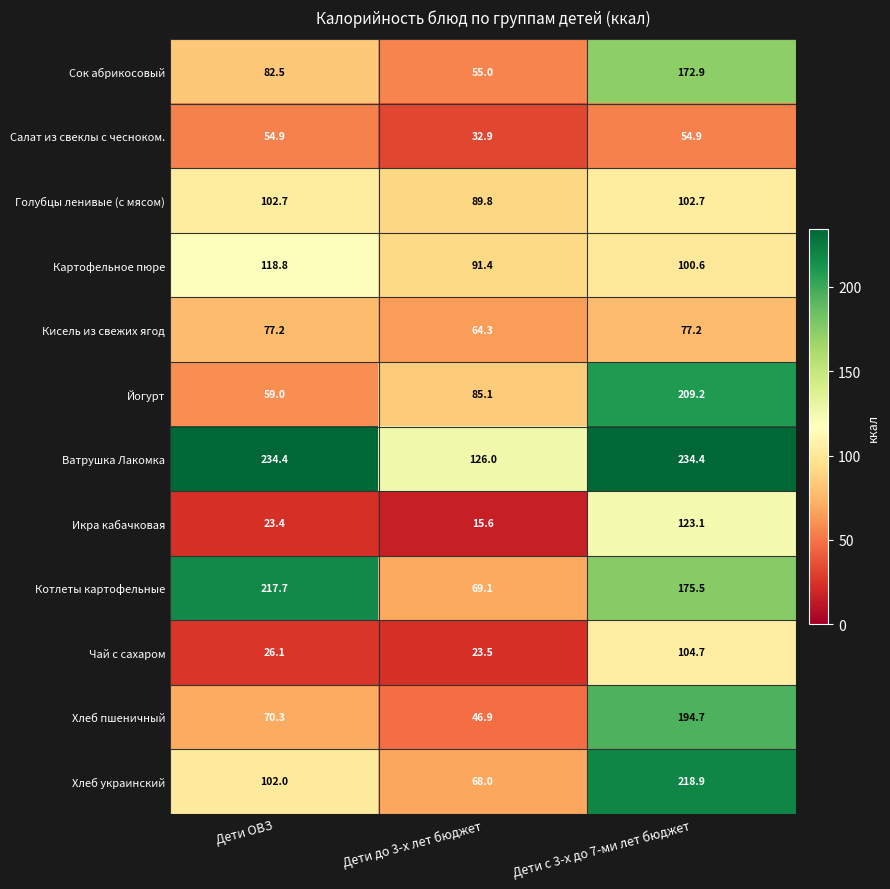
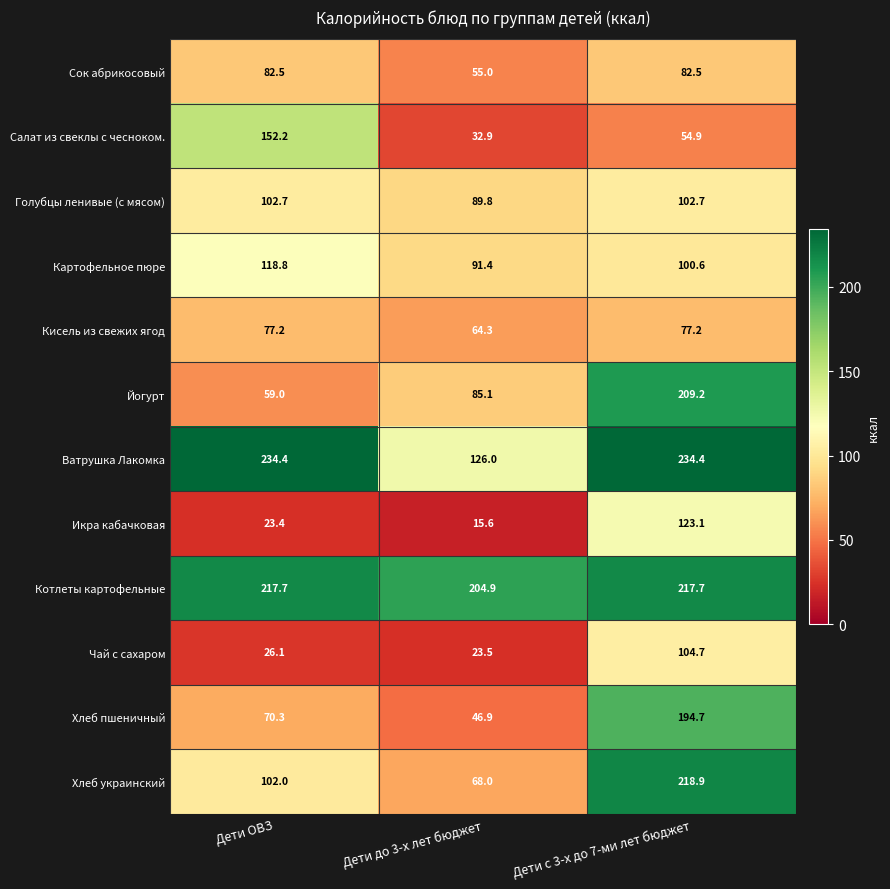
Сок абрикосовый, Дети с 3-х до 7-ми лет бюджет: 172.9 -> 82.5
Салат из свеклы с чесноком., Дети ОВЗ: 54.9 -> 152.2
Котлеты картофельные, Дети до 3-х лет бюджет: 69.1 -> 204.9
Котлеты картофельные, Дети с 3-х до 7-ми лет бюджет: 175.5 -> 217.7
